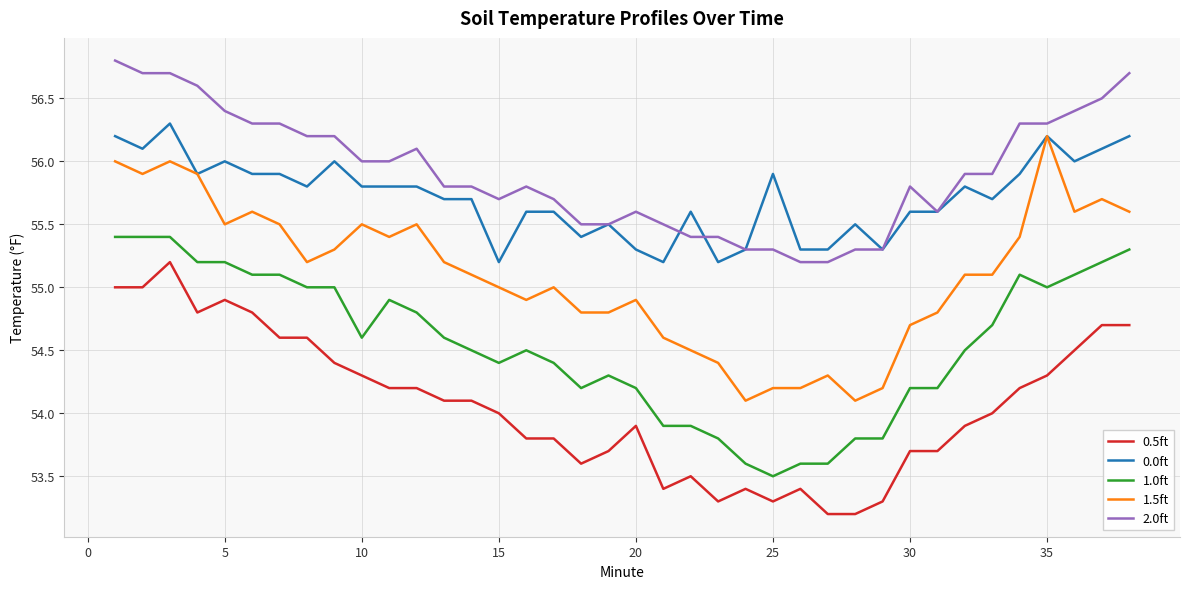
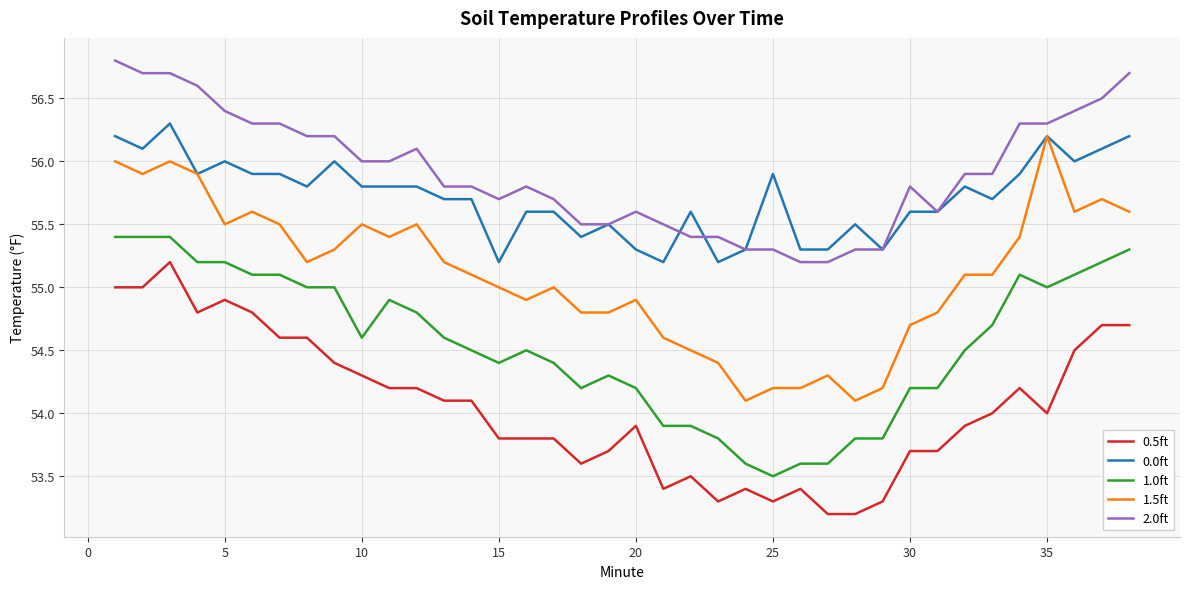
0.5ft, 15: 54.0 -> 53.8
0.5ft, 35: 54.3 -> 54.0
